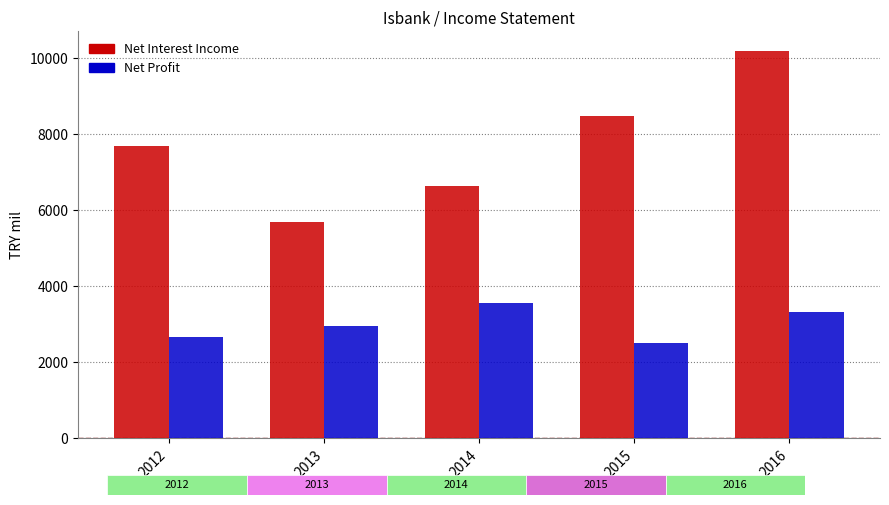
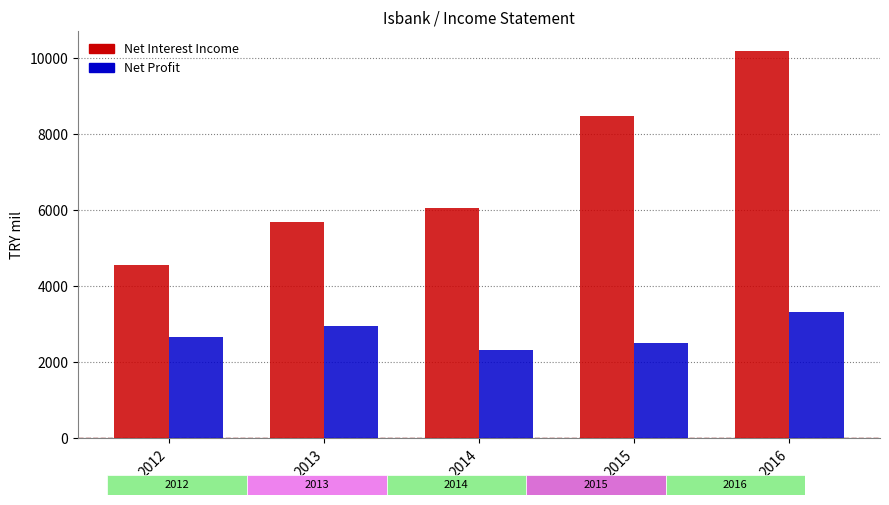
Isbank / Income Statement, Net Interest Income, 2012: 7700 -> 4600
Isbank / Income Statement, Net Interest Income, 2014: 6700 -> 6100
Isbank / Income Statement, Net Profit, 2014: 3600 -> 2300
